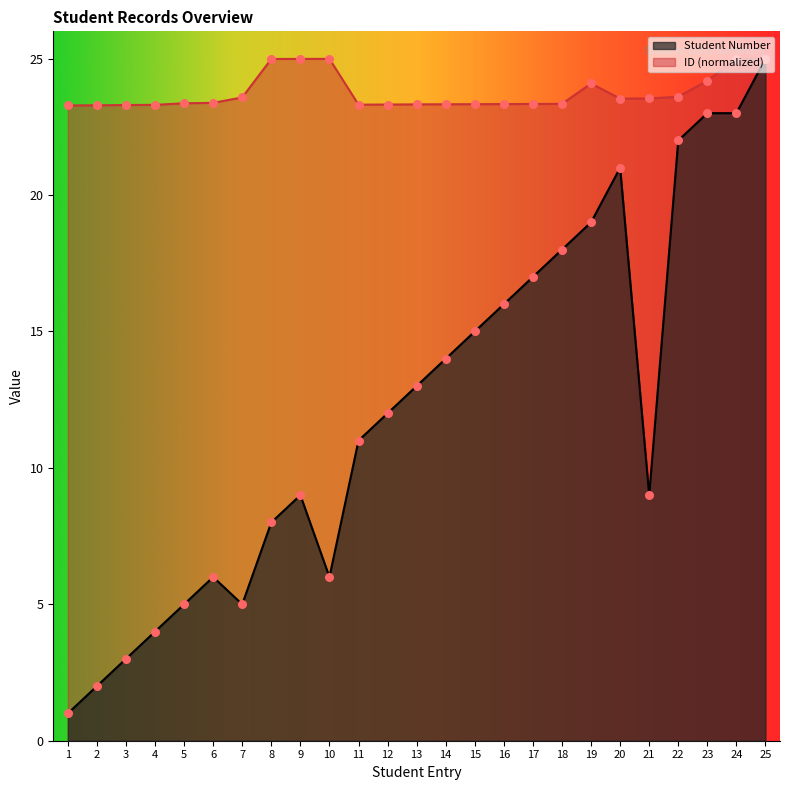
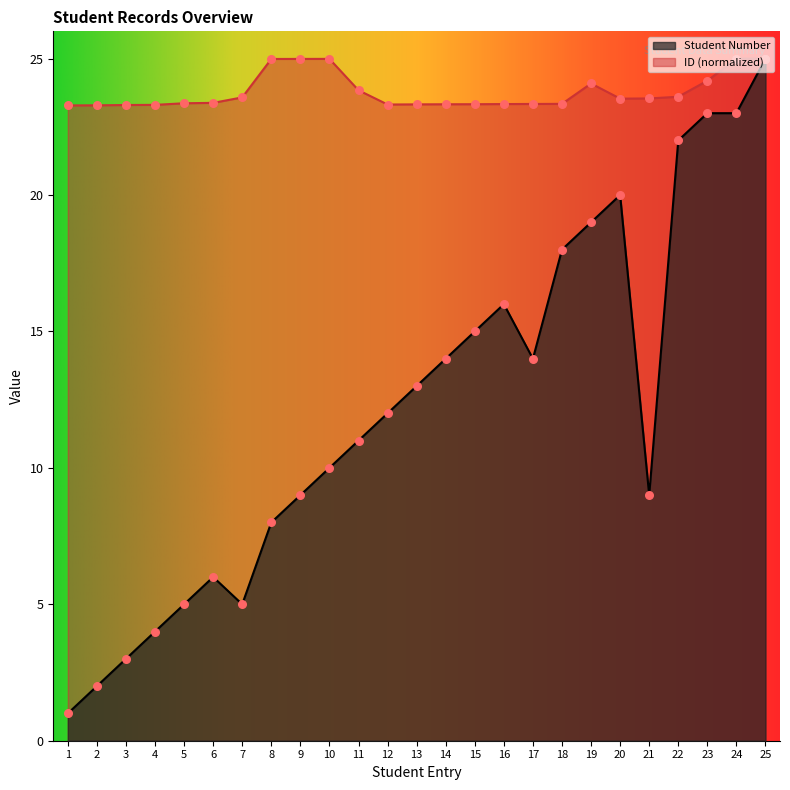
Student Number, 10: 6 -> 10
ID (normalized), 11: 23.3 -> 23.8
Student Number, 17: 17 -> 14
Student Number, 20: 21 -> 20
